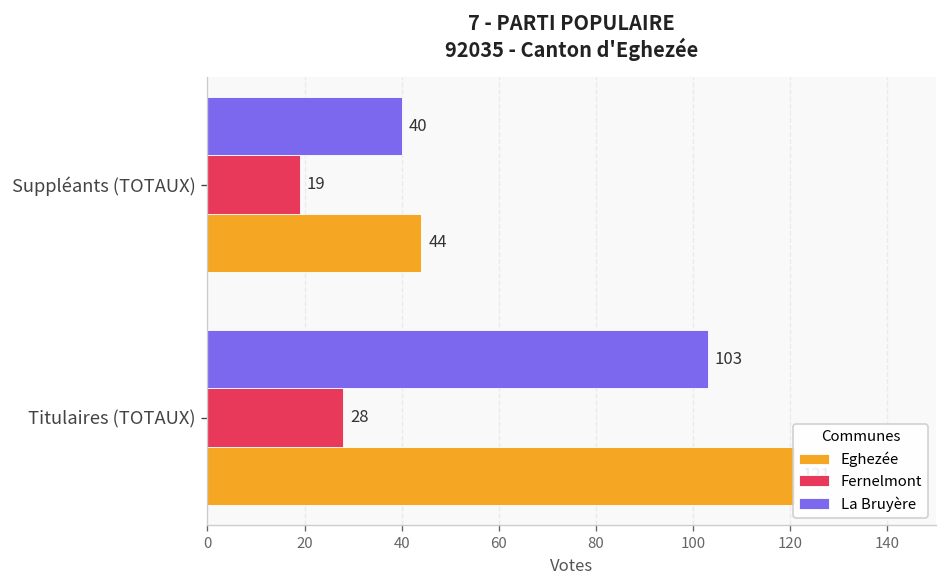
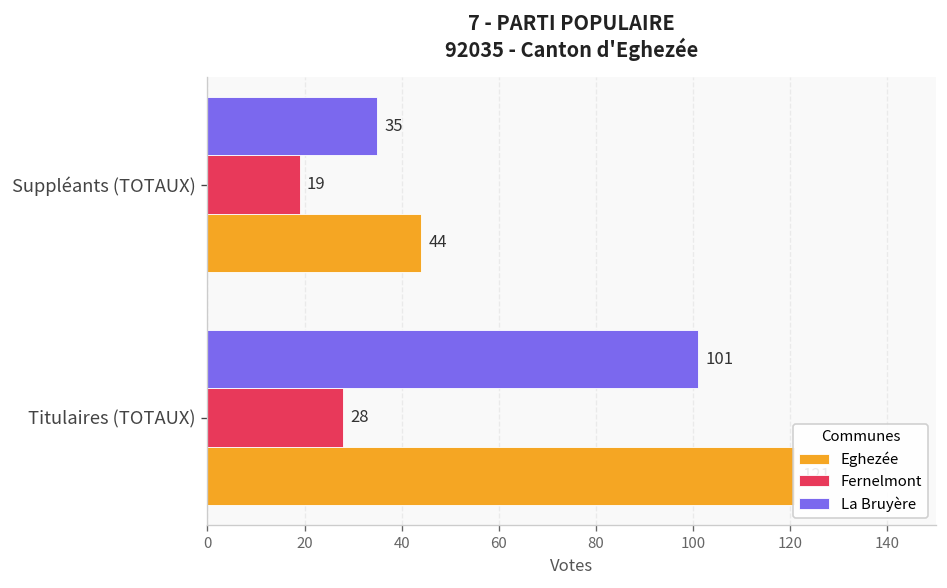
La Bruyère, Suppléants (TOTAUX): 40 -> 35
La Bruyère, Titulaires (TOTAUX): 103 -> 101
